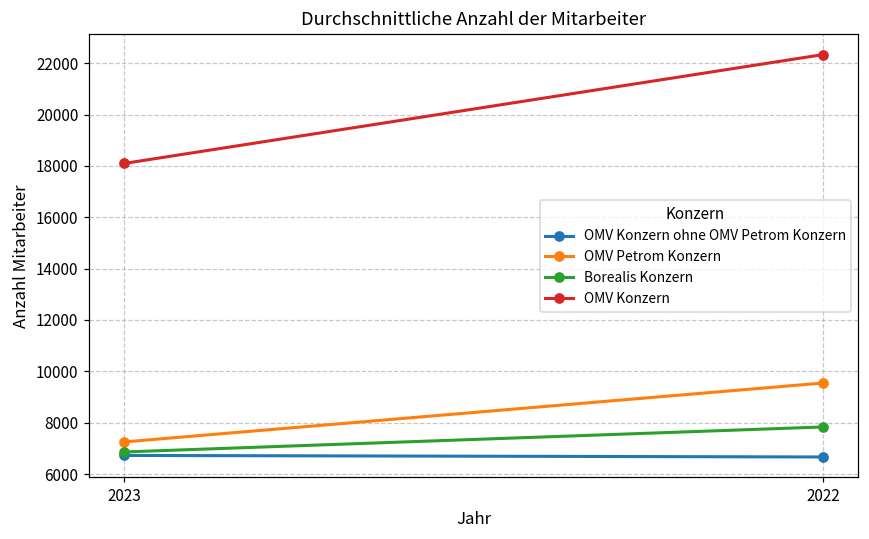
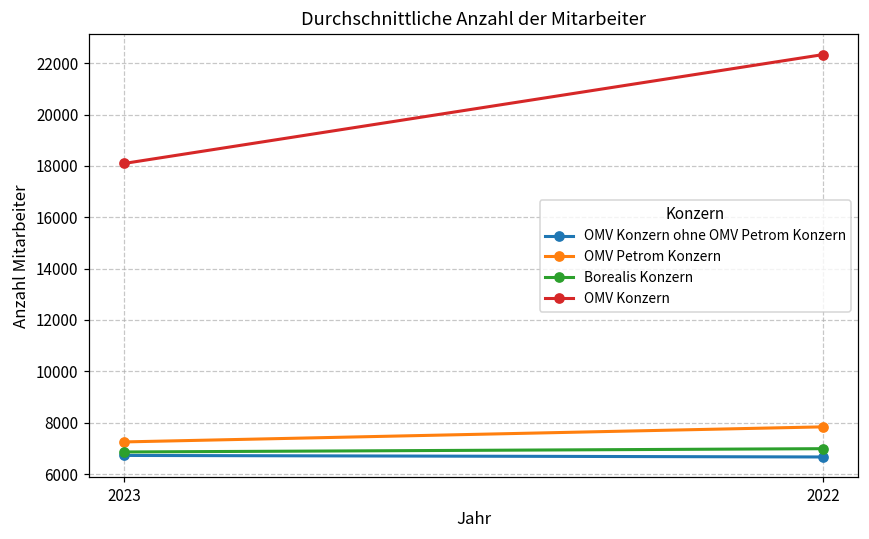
OMV Petrom Konzern, 2022: 9500 -> 7800
Borealis Konzern, 2022: 7800 -> 7000
